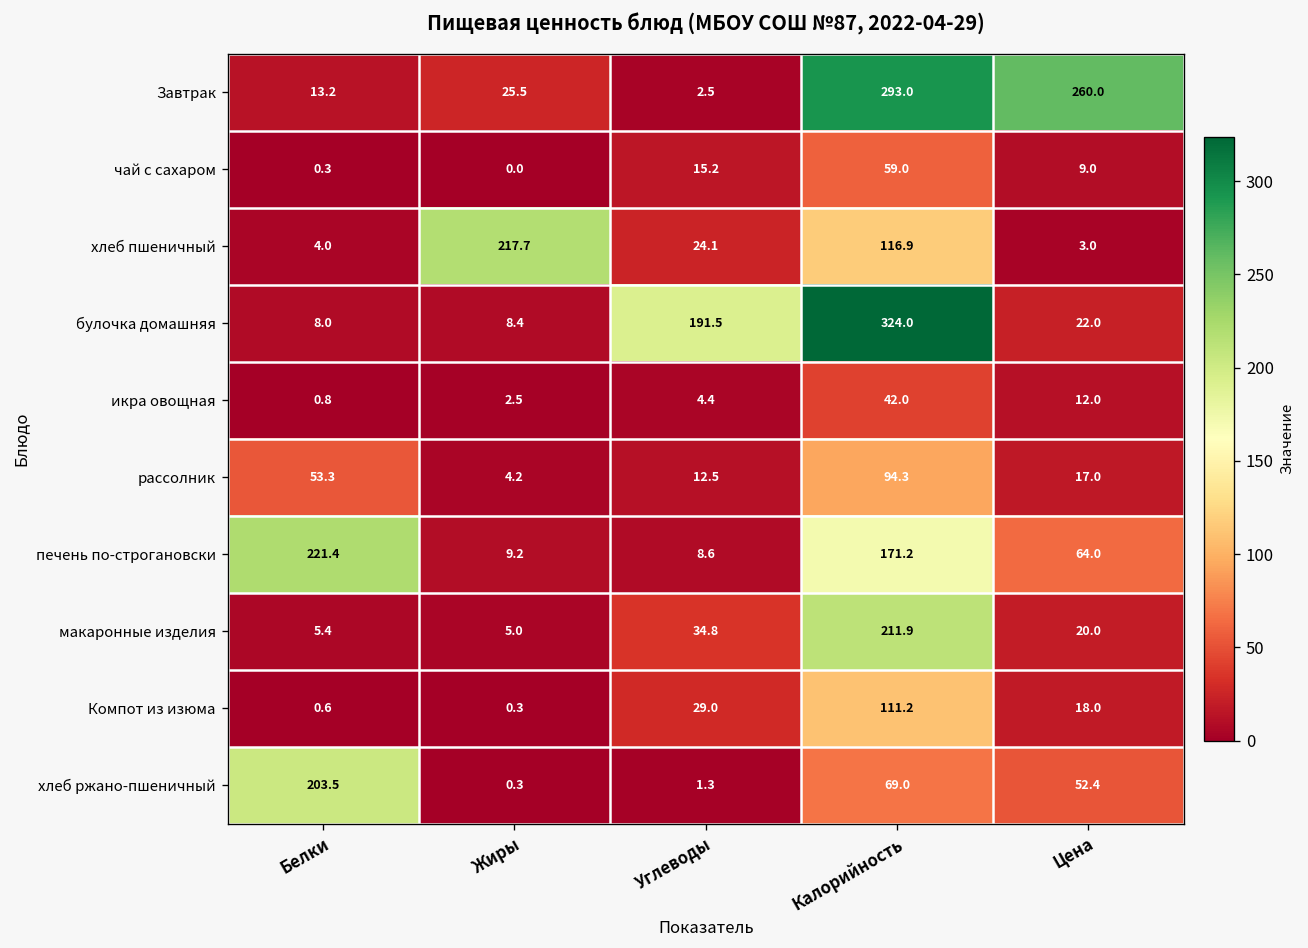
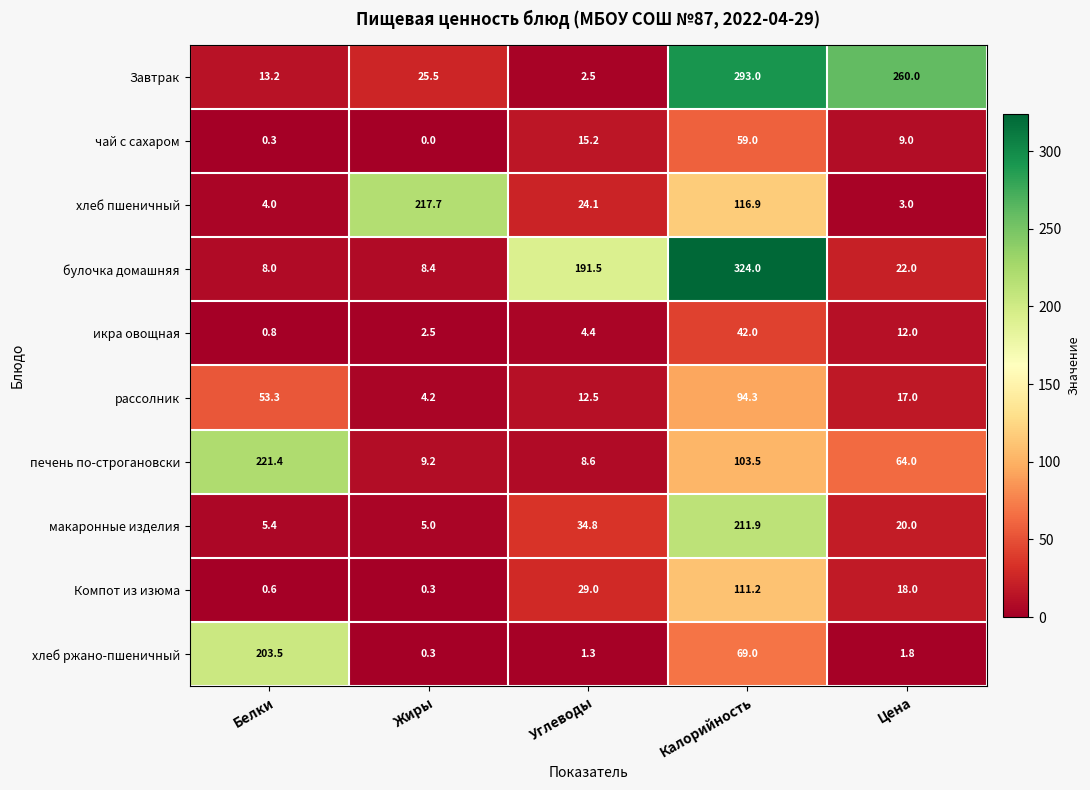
печень по-строгановски, Калорийность: 171.2 -> 103.5
хлеб ржано-пшеничный, Цена: 52.4 -> 1.8
